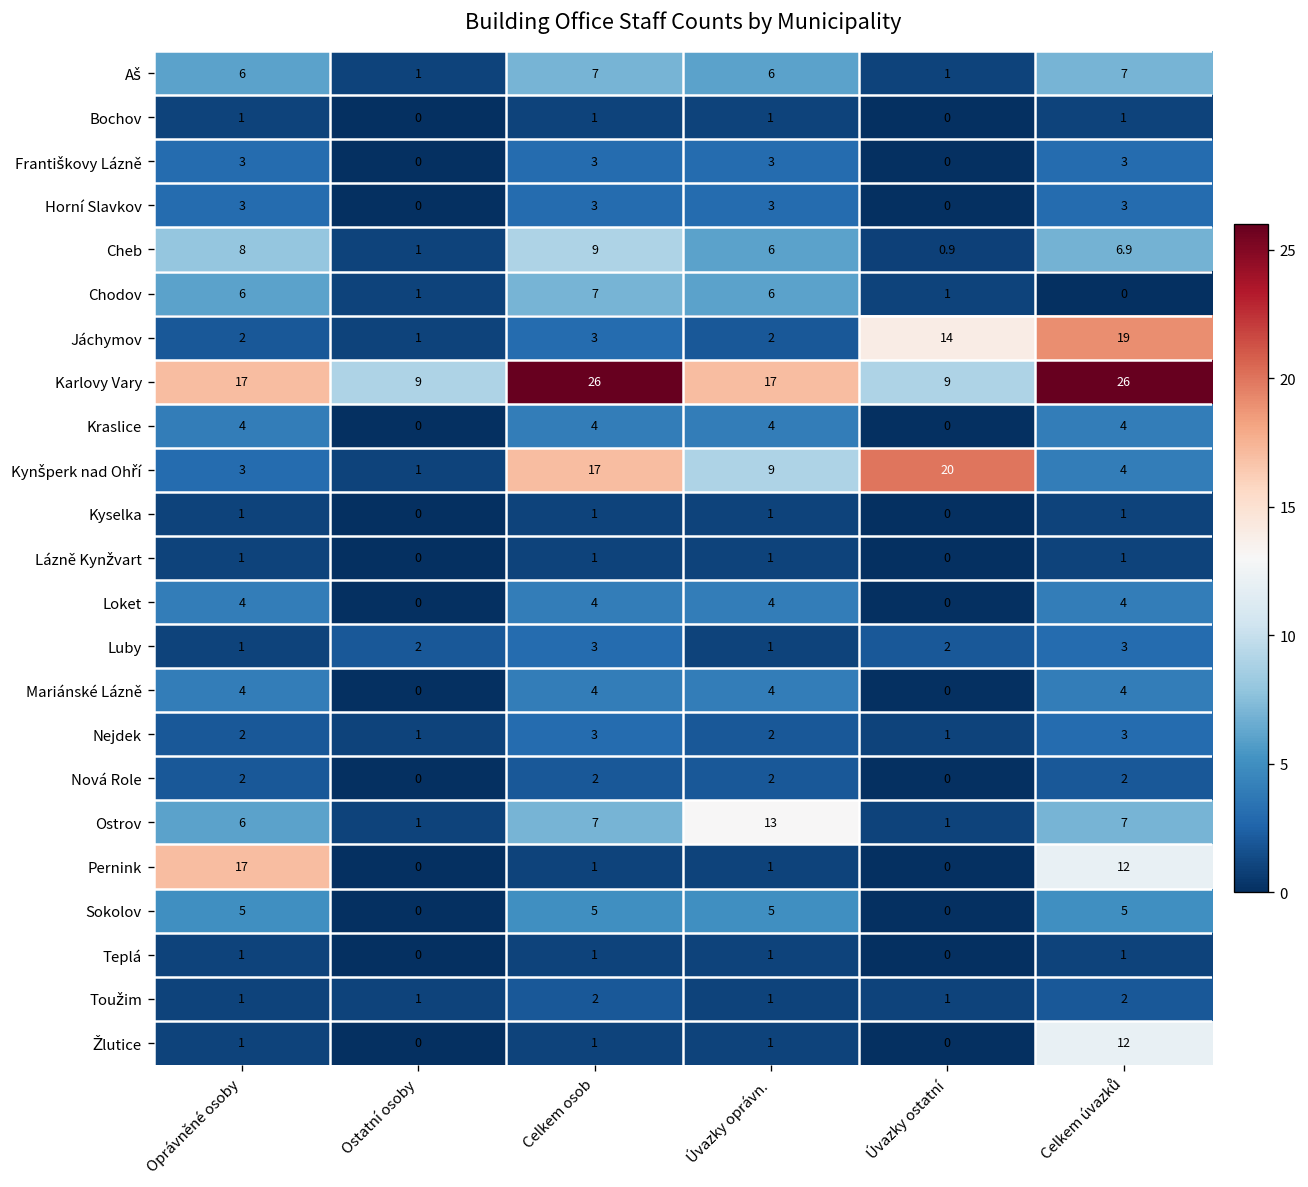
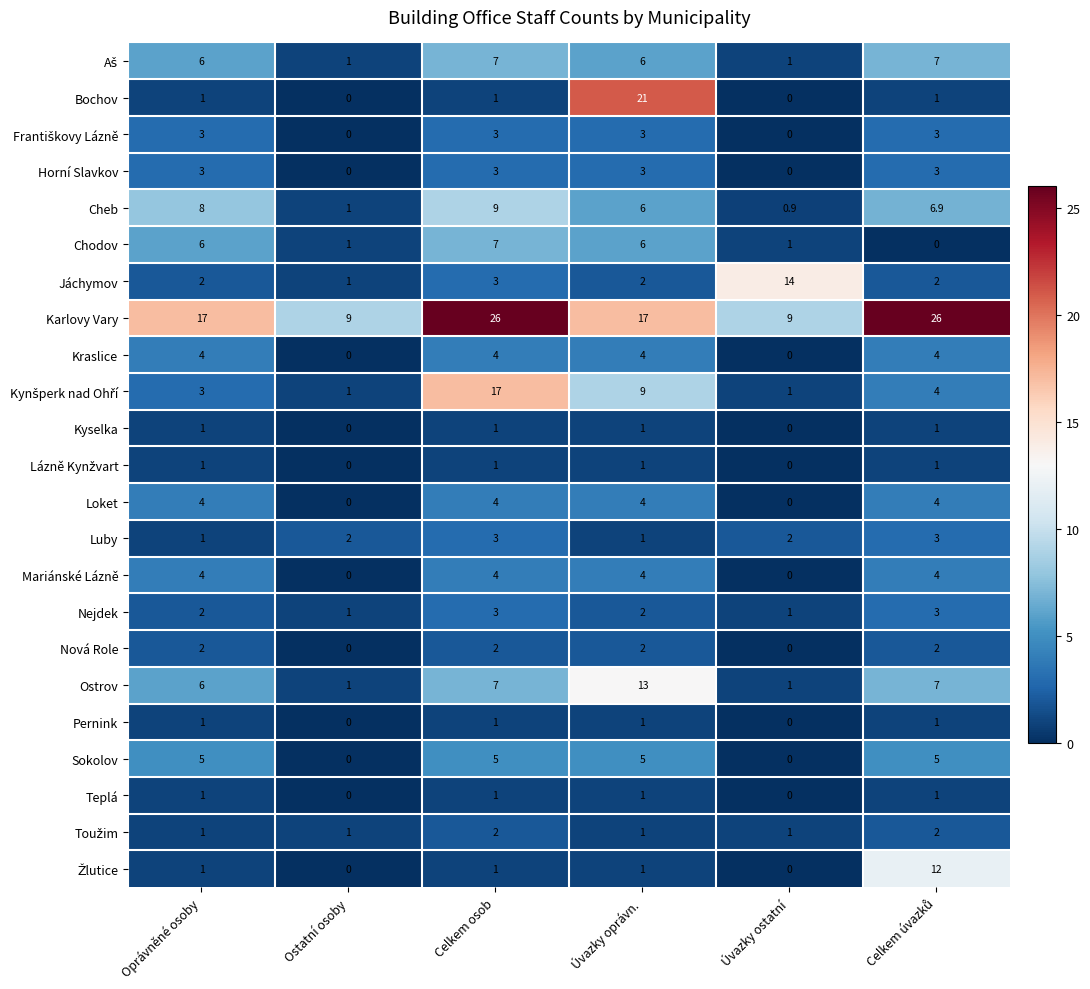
Bochov, Úvazky oprávn.: 1 -> 21
Jáchymov, Celkem úvazků: 19 -> 2
Kynšperk nad Ohří, Úvazky ostatní: 20 -> 1
Pernink, Oprávněné osoby: 17 -> 1
Pernink, Celkem úvazků: 12 -> 1
